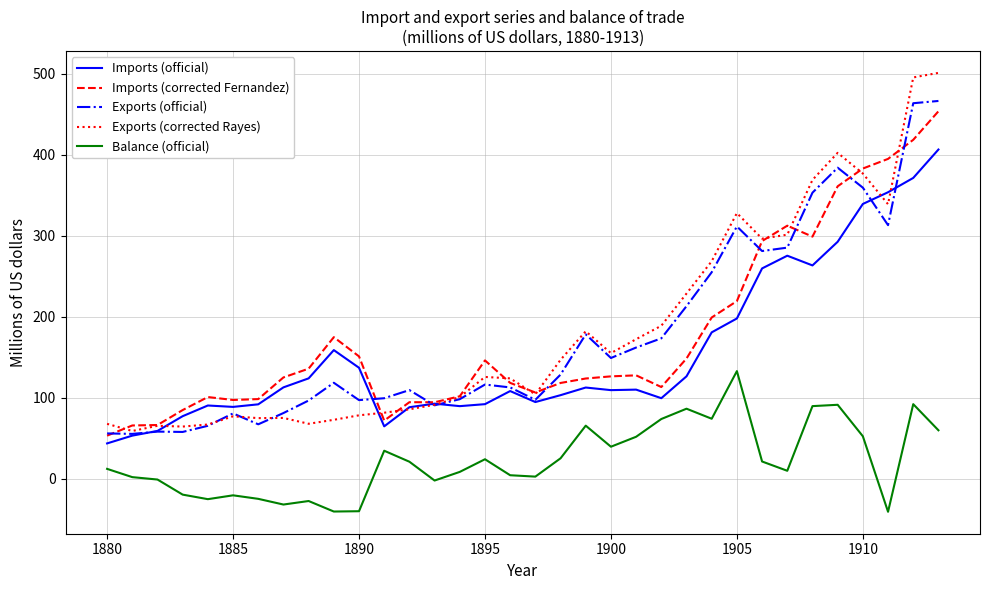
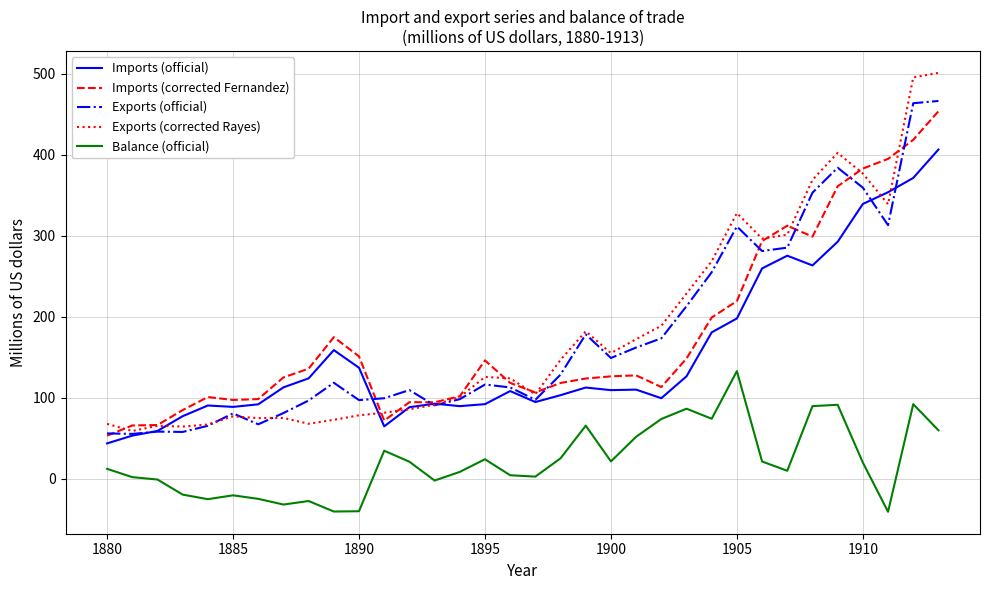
Balance (official), 1900: 40 -> 20
Balance (official), 1910: 50 -> 20
